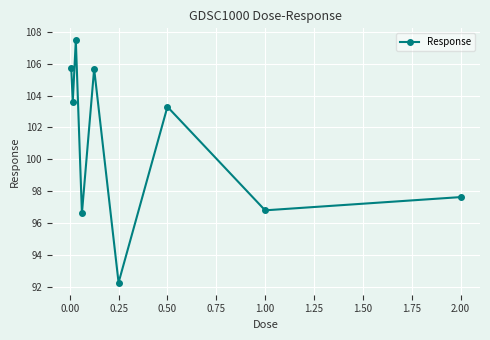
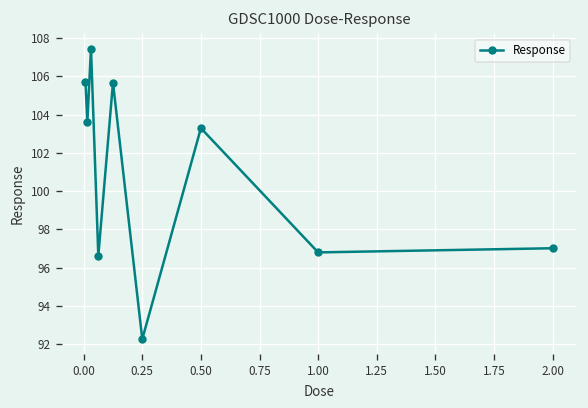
2.00: 97.6 -> 97.0
